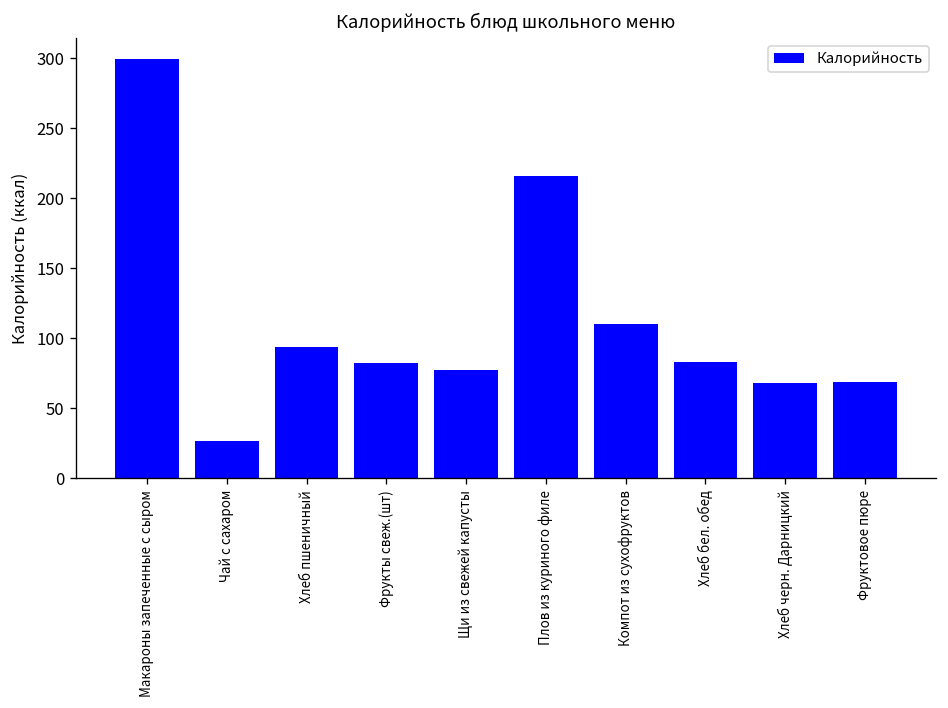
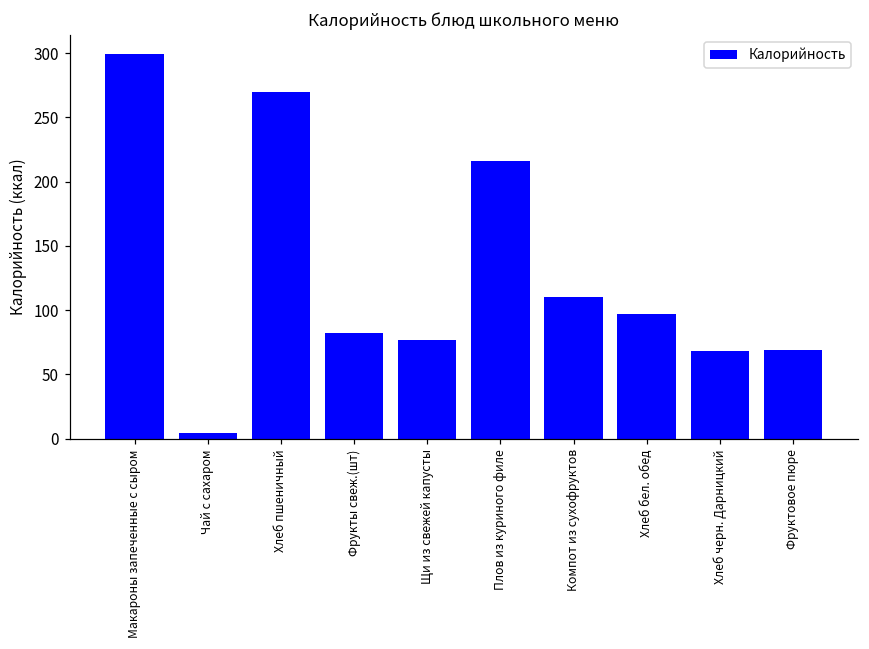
Чай с сахаром: 27 -> 4
Хлеб пшеничный: 94 -> 270
Хлеб бел. обед: 83 -> 97
